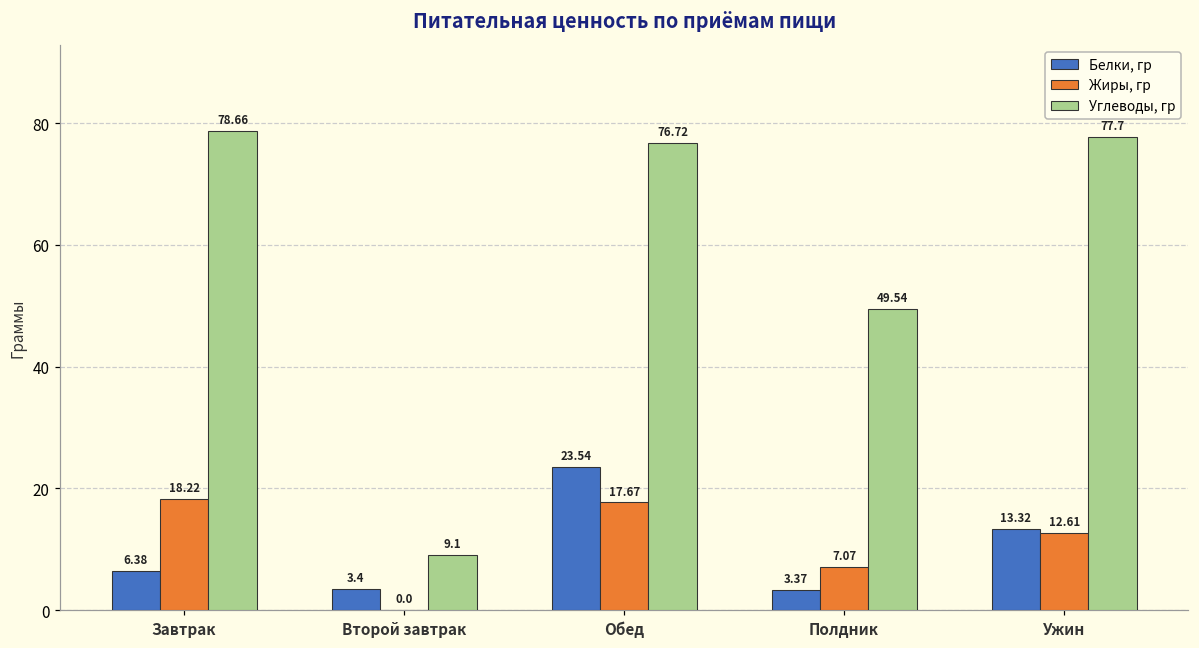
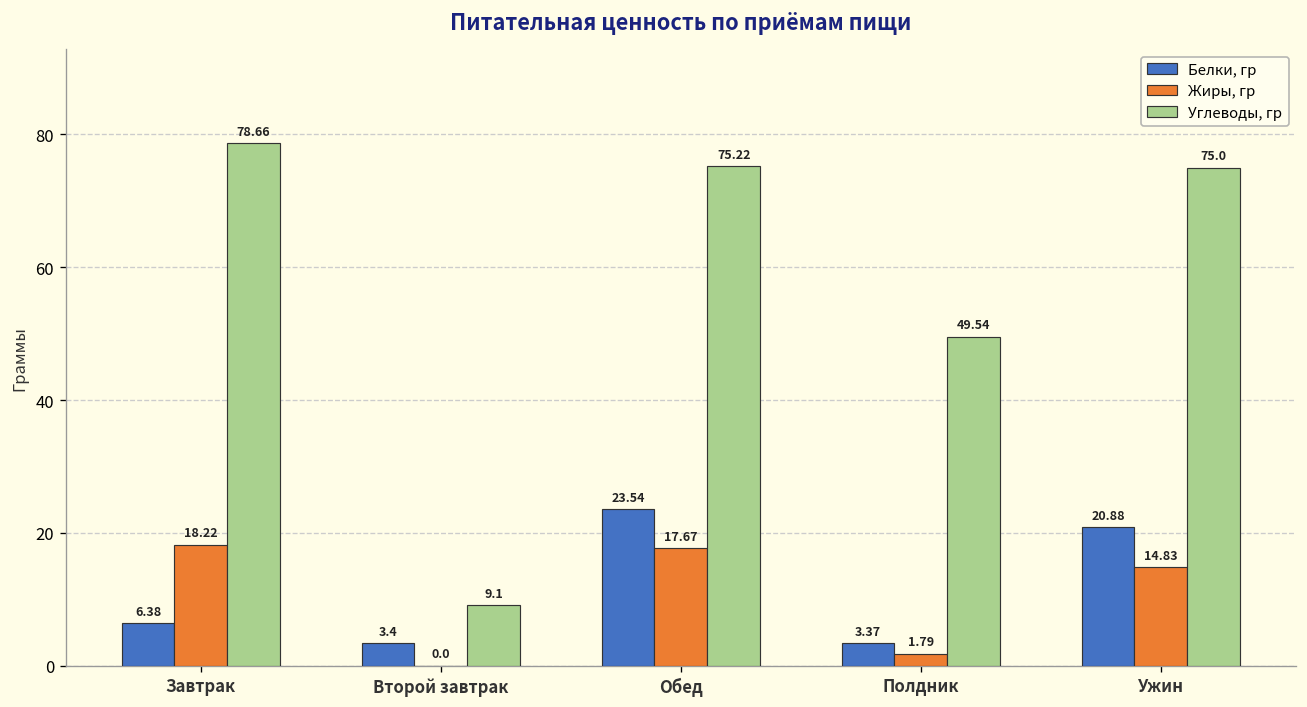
Углеводы, гр, Обед: 76.72 -> 75.22
Жиры, гр, Полдник: 7.07 -> 1.79
Белки, гр, Ужин: 13.32 -> 20.88
Жиры, гр, Ужин: 12.61 -> 14.83
Углеводы, гр, Ужин: 77.7 -> 75.0
